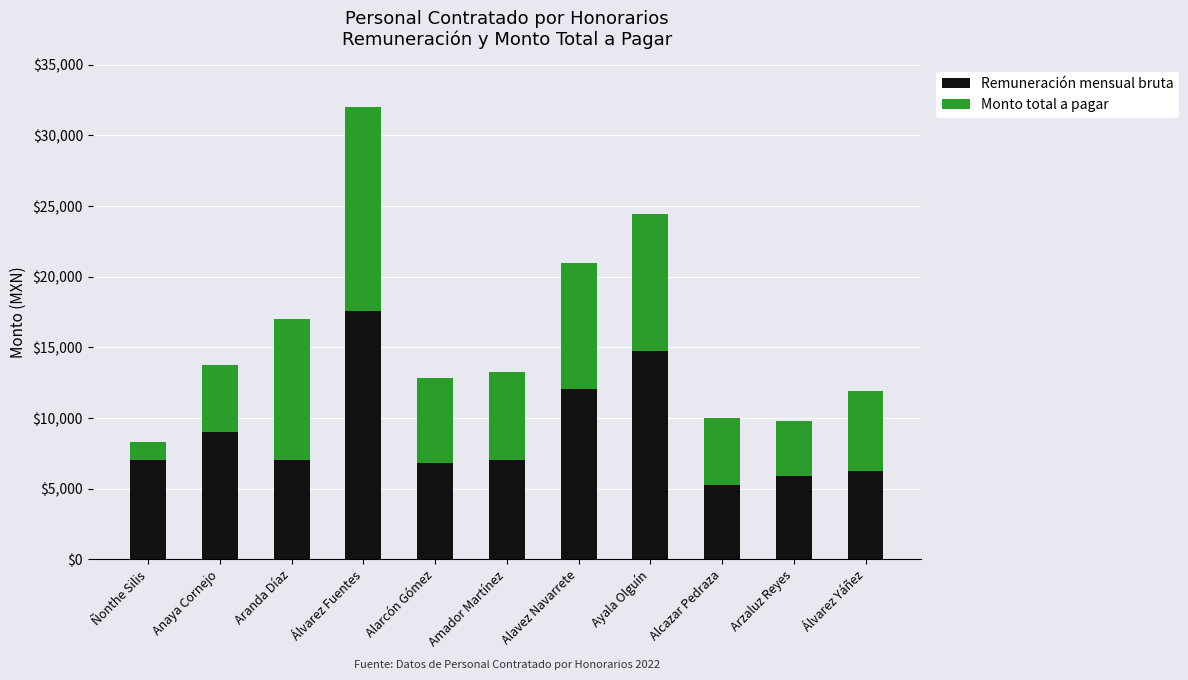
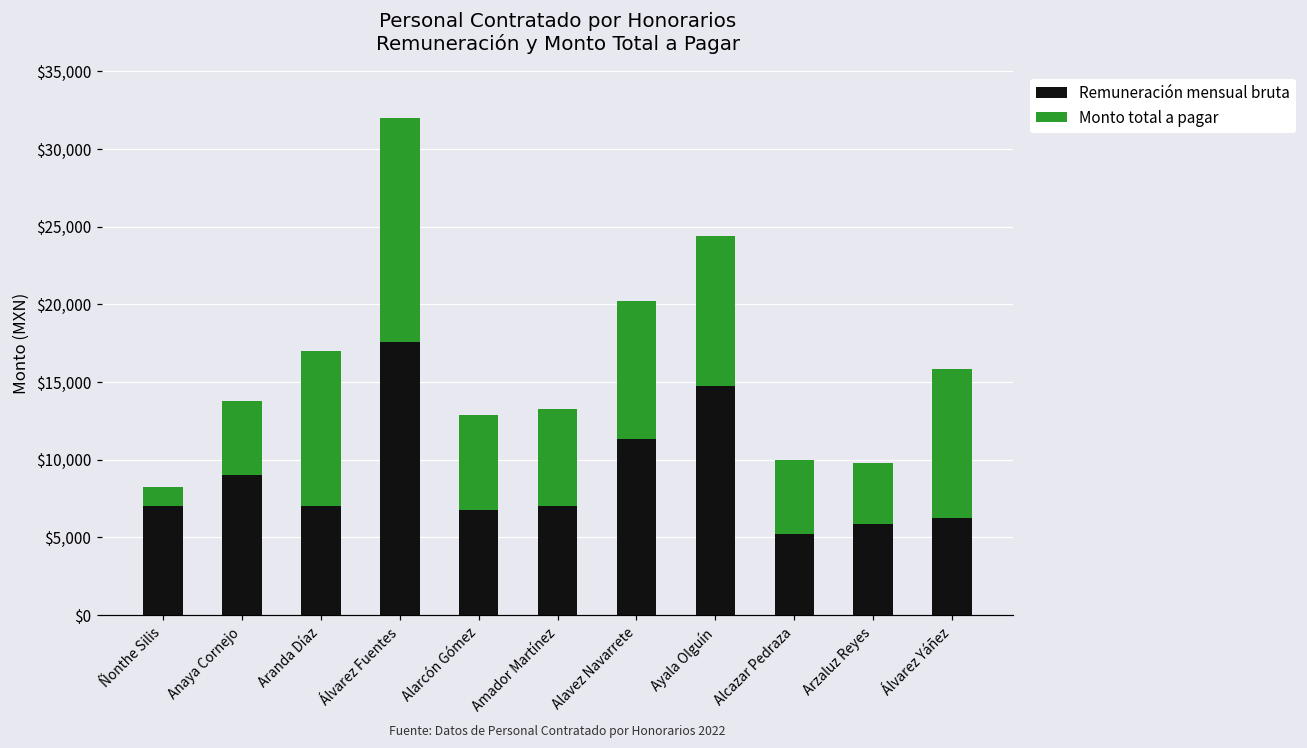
Remuneración mensual bruta, Alavez Navarrete: $12,100 -> $11,400
Monto total a pagar, Álvarez Yáñez: $5,600 -> $9,500
